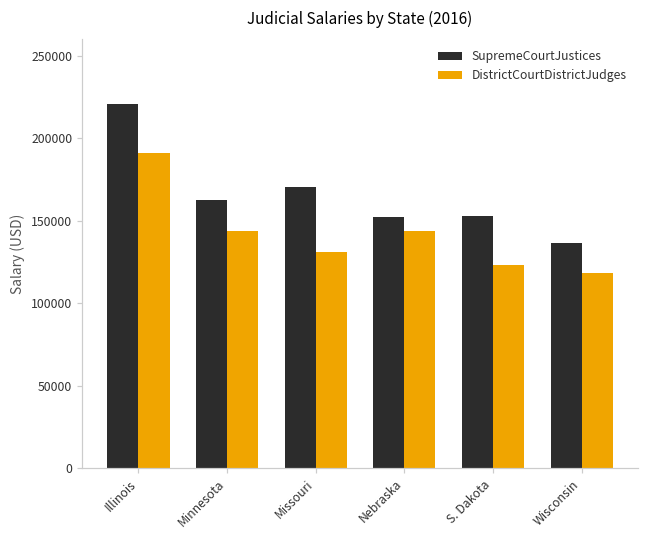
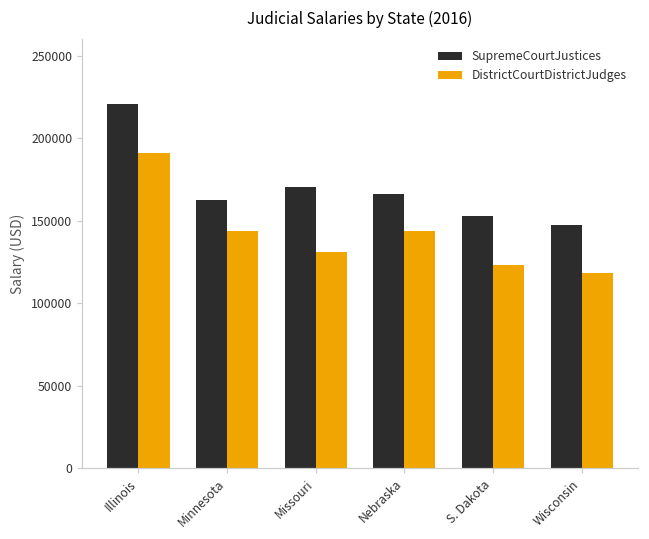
SupremeCourtJustices, Nebraska: 152000 -> 166000
SupremeCourtJustices, Wisconsin: 137000 -> 147000
